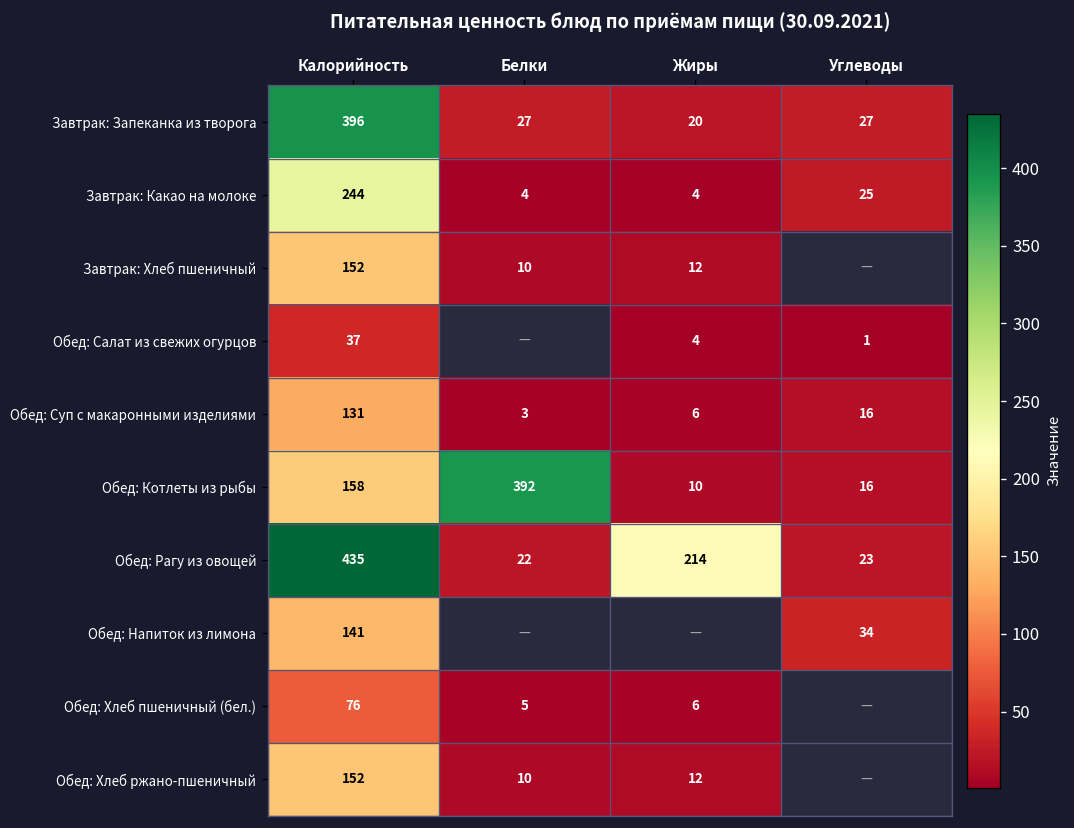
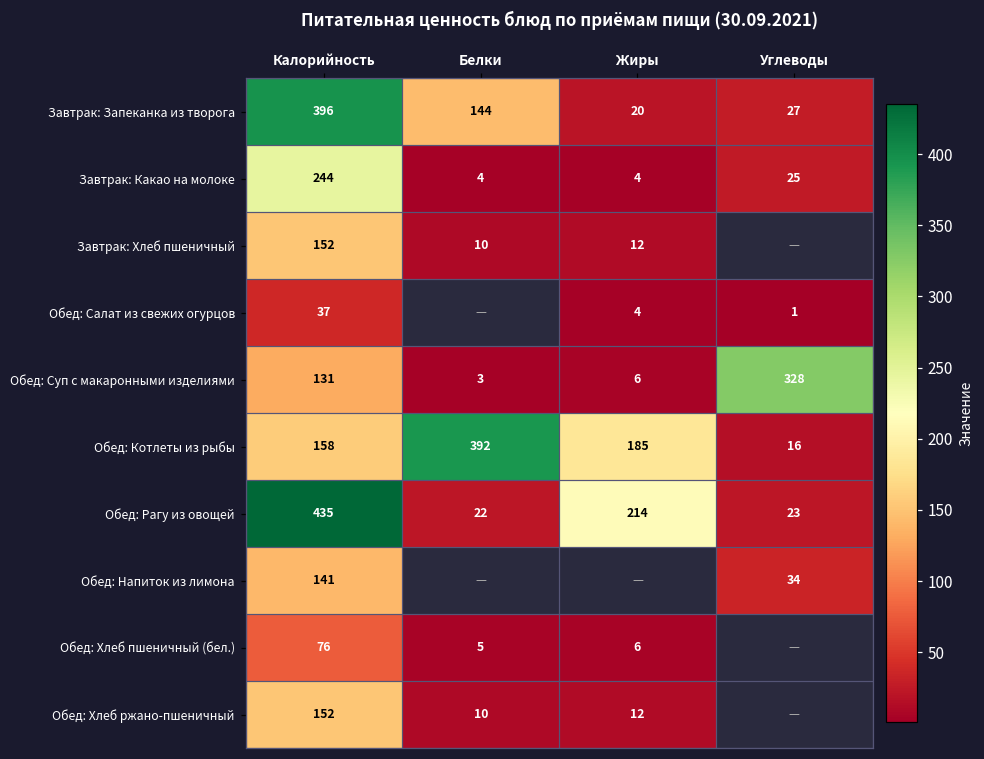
Завтрак: Запеканка из творога, Белки: 27 -> 144
Обед: Суп с макаронными изделиями, Углеводы: 16 -> 328
Обед: Котлеты из рыбы, Жиры: 10 -> 185
